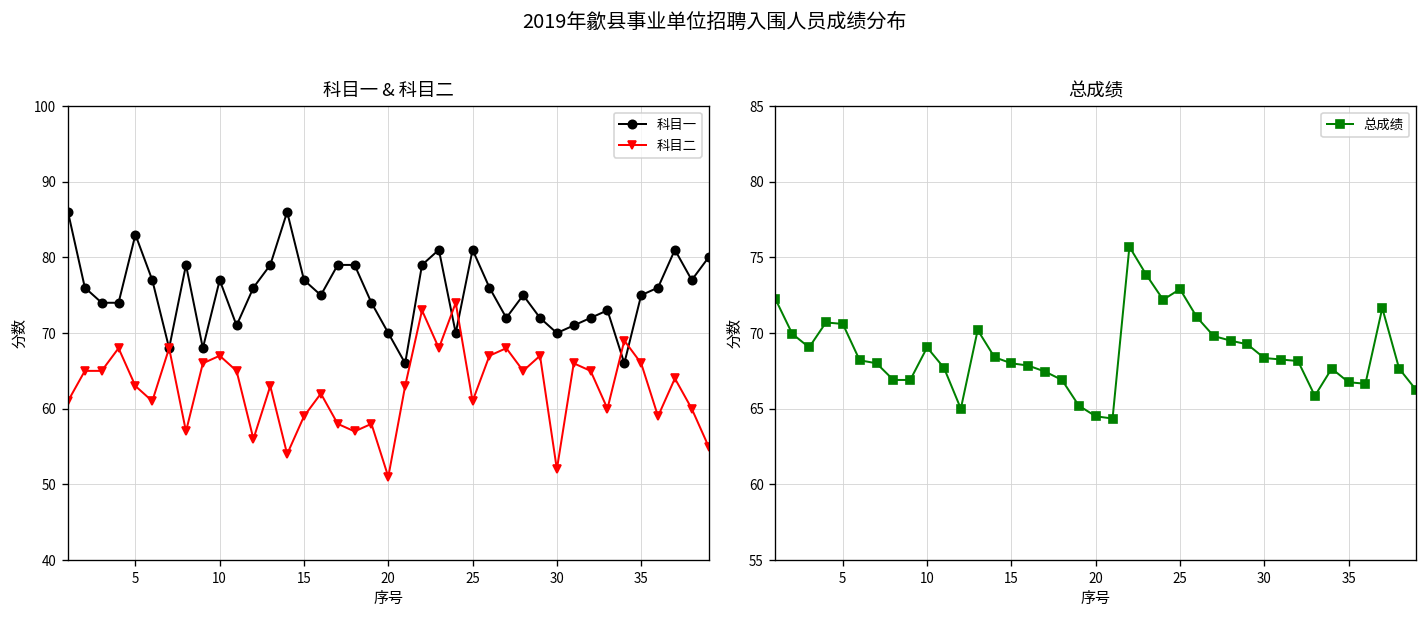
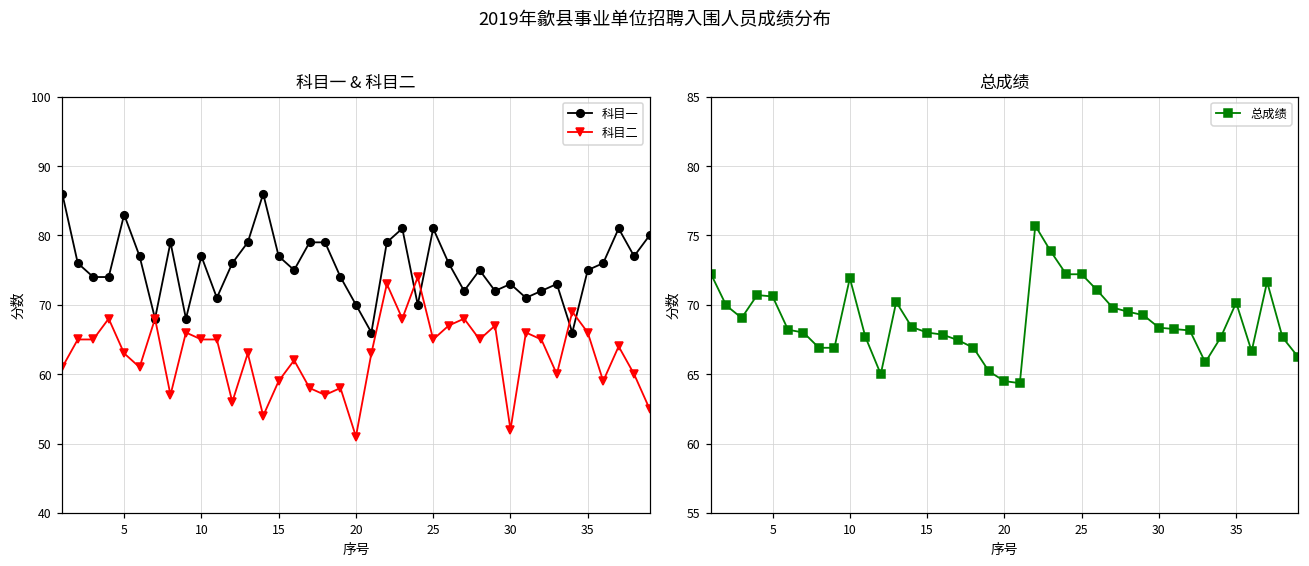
科目一 & 科目二, 科目二, 10: 67 -> 65
科目一 & 科目二, 科目二, 25: 61 -> 65
科目一 & 科目二, 科目一, 30: 70 -> 73
总成绩, 10: 69.1 -> 71.9
总成绩, 25: 72.9 -> 72.2
总成绩, 35: 66.8 -> 70.2
